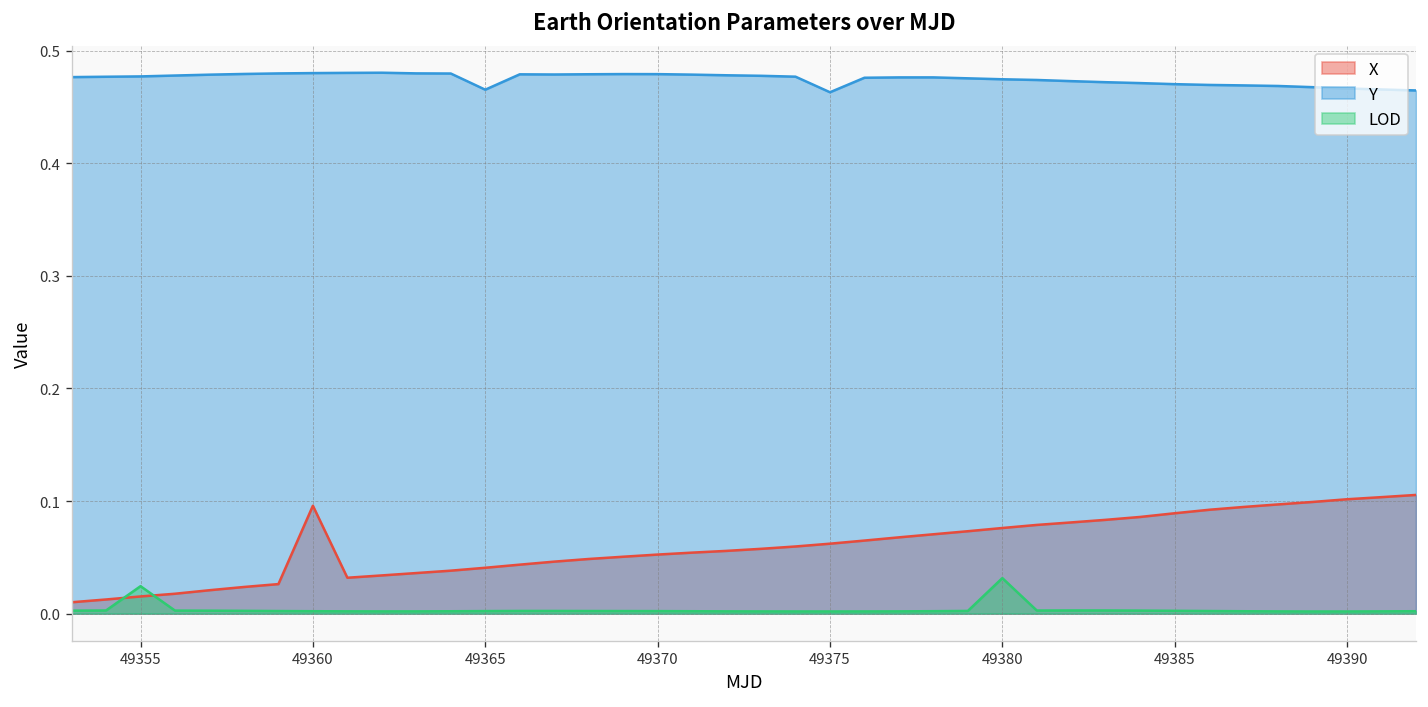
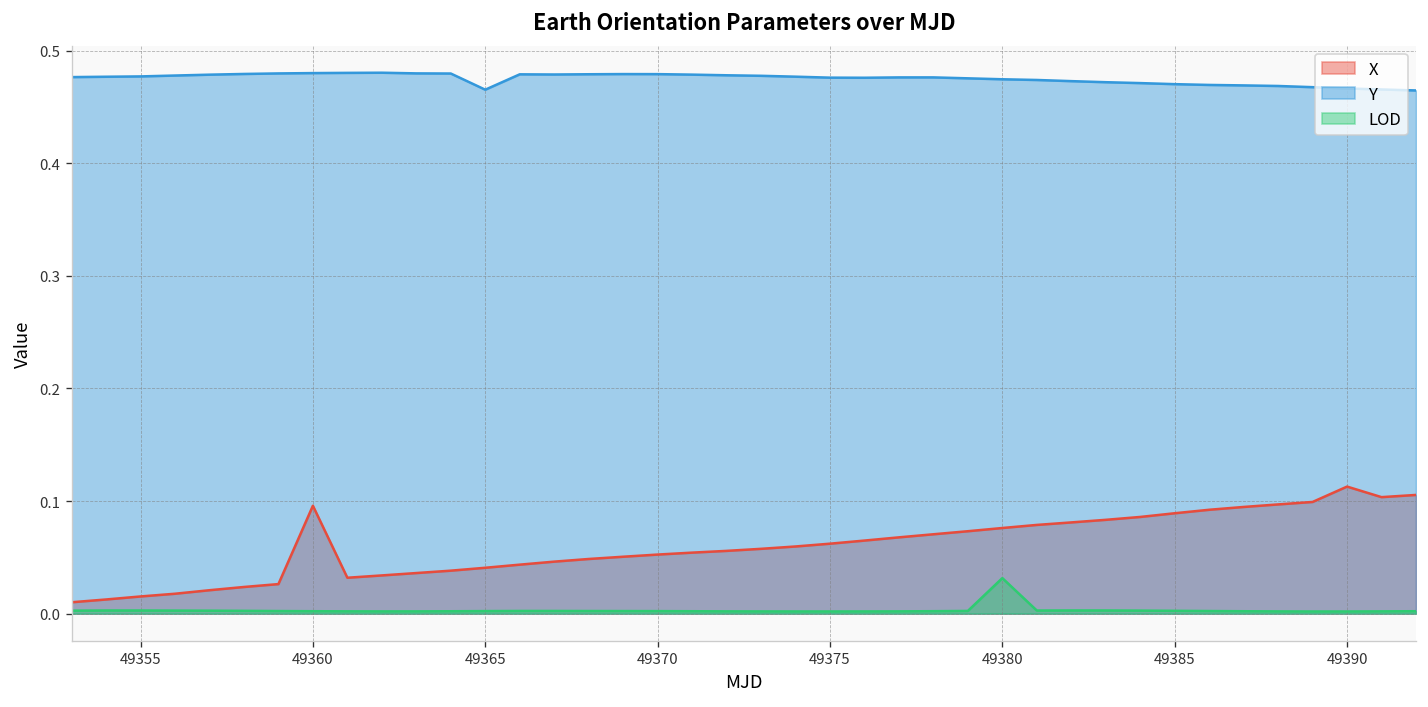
LOD, 49355: 0.02 -> 0.00
Y, 49375: 0.46 -> 0.48
X, 49390: 0.10 -> 0.11
